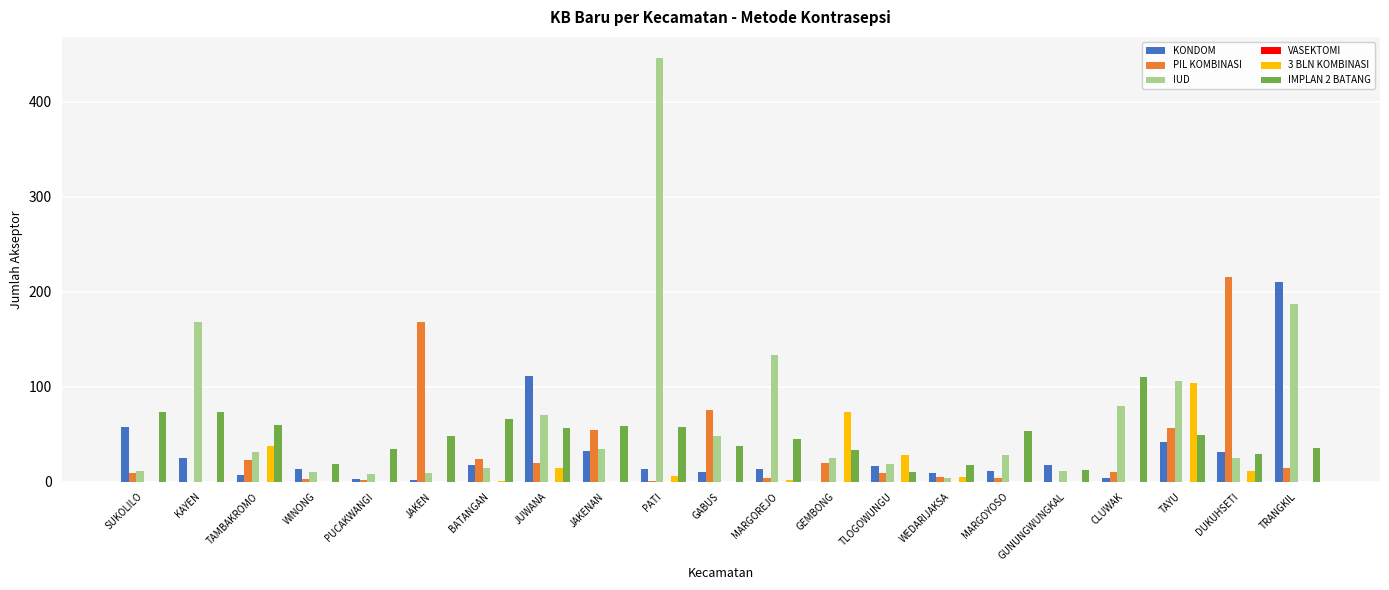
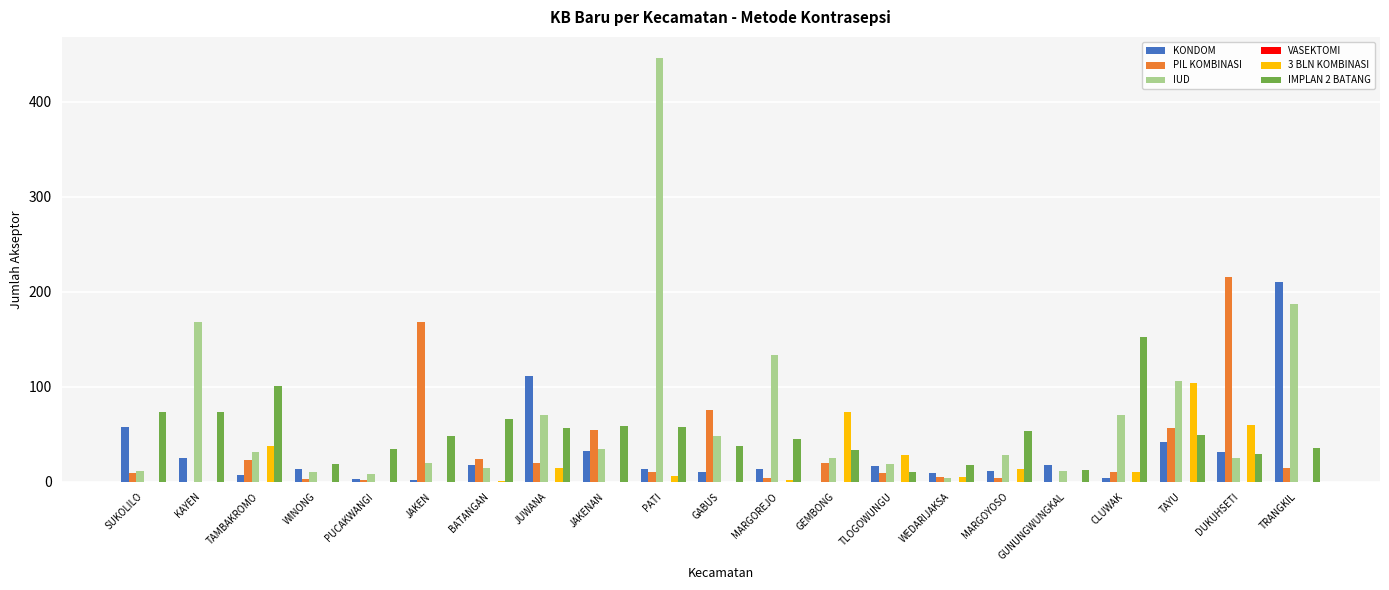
IMPLAN 2 BATANG, TAMBAKROMO: 60 -> 100
IUD, JAKEN: 10 -> 20
PIL KOMBINASI, PATI: 0 -> 10
3 BLN KOMBINASI, MARGOYOSO: 0 -> 10
IUD, CLUWAK: 80 -> 70
3 BLN KOMBINASI, CLUWAK: 0 -> 10
IMPLAN 2 BATANG, CLUWAK: 110 -> 150
3 BLN KOMBINASI, DUKUHSETI: 10 -> 60
